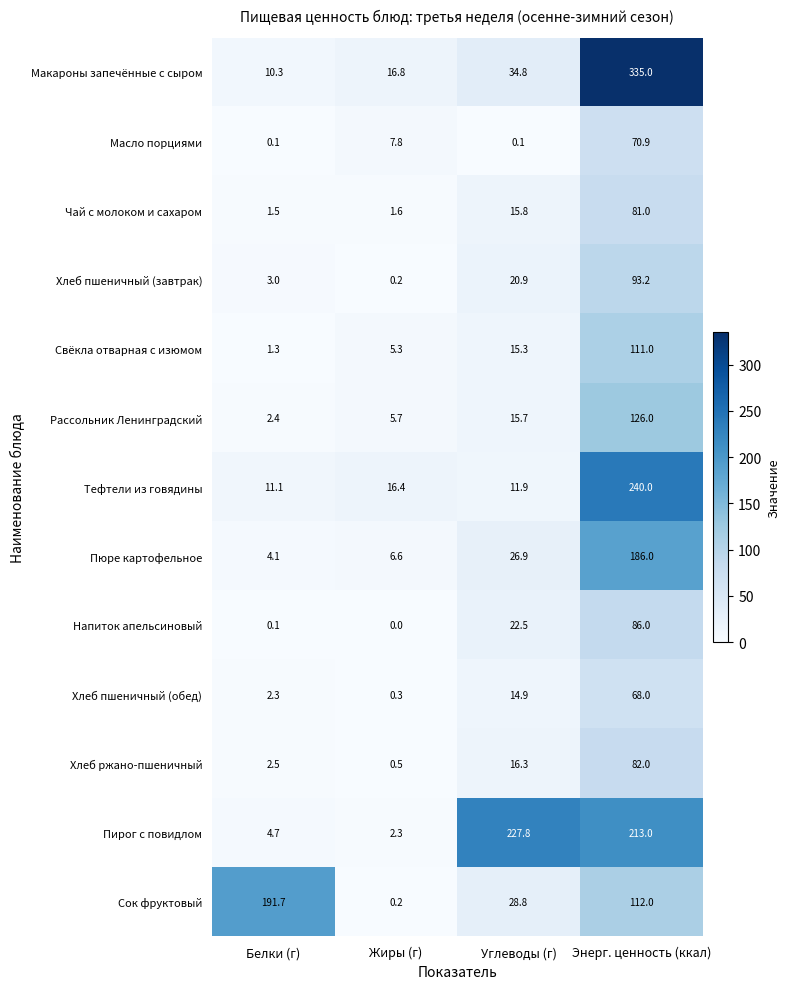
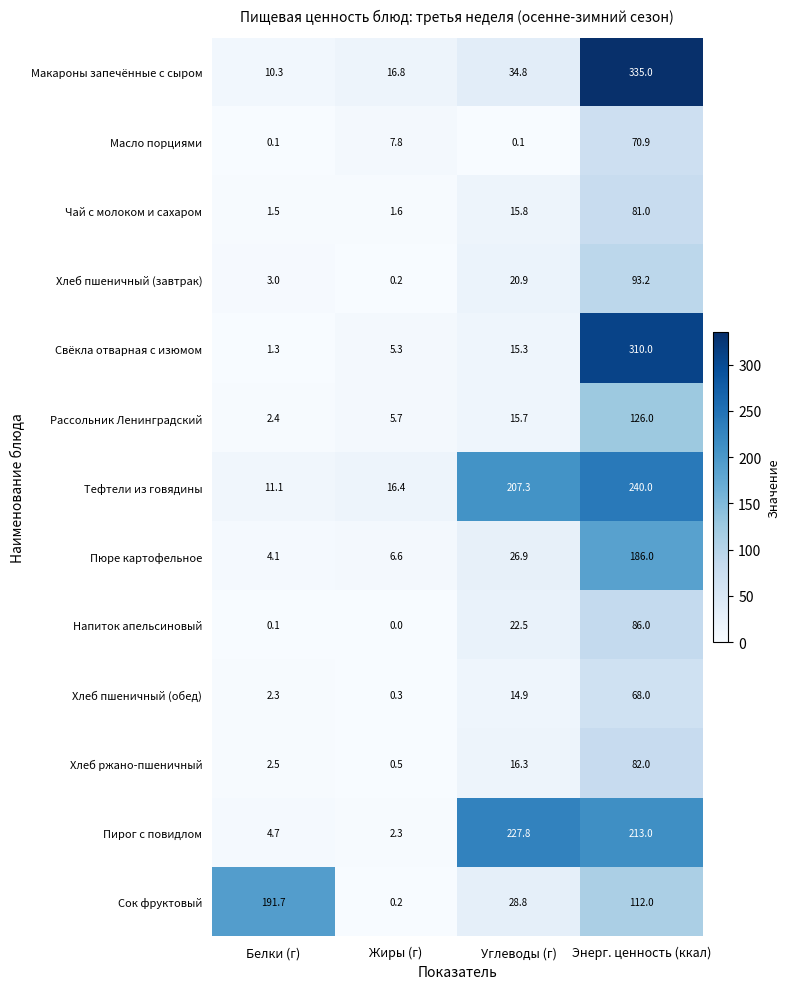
Свёкла отварная с изюмом, Энерг. ценность (ккал): 111.0 -> 310.0
Тефтели из говядины, Углеводы (г): 11.9 -> 207.3
